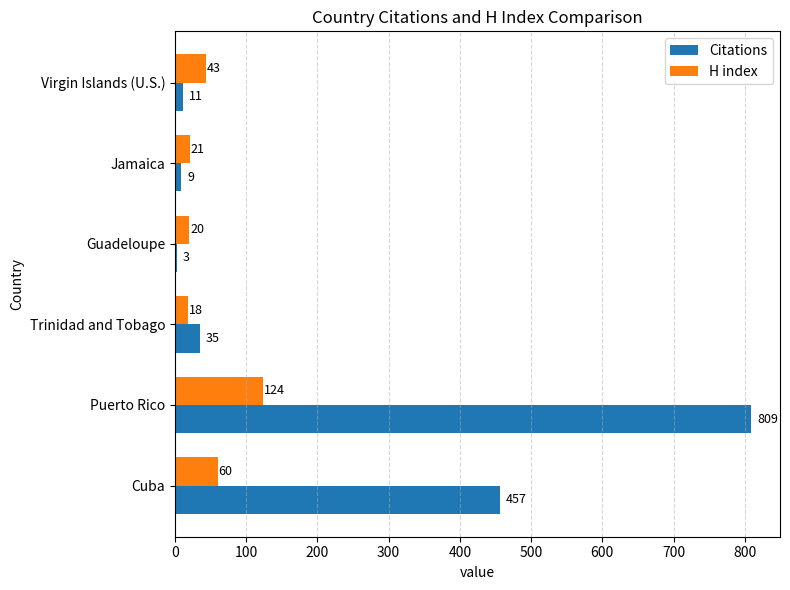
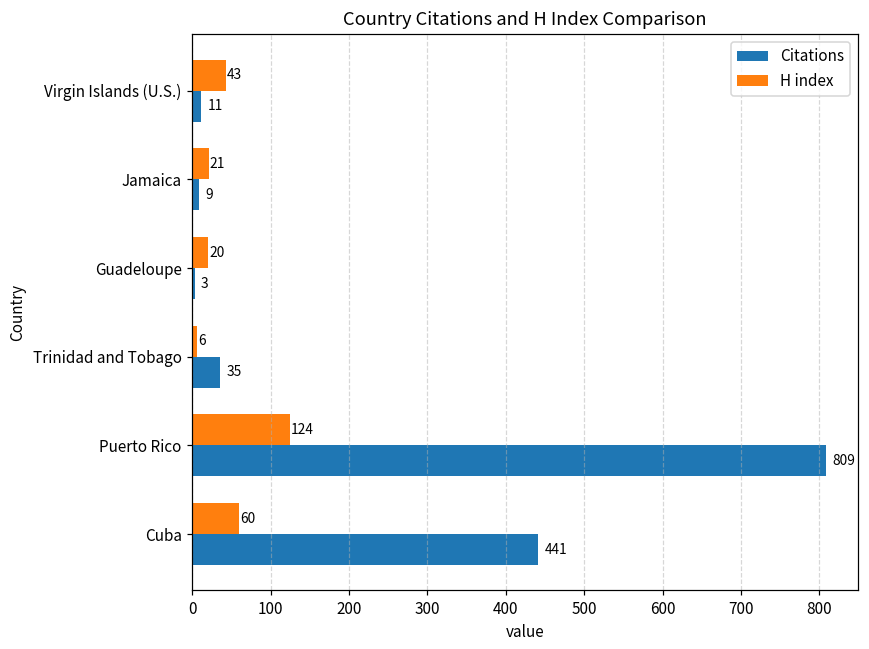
H index, Trinidad and Tobago: 18 -> 6
Citations, Cuba: 457 -> 441
